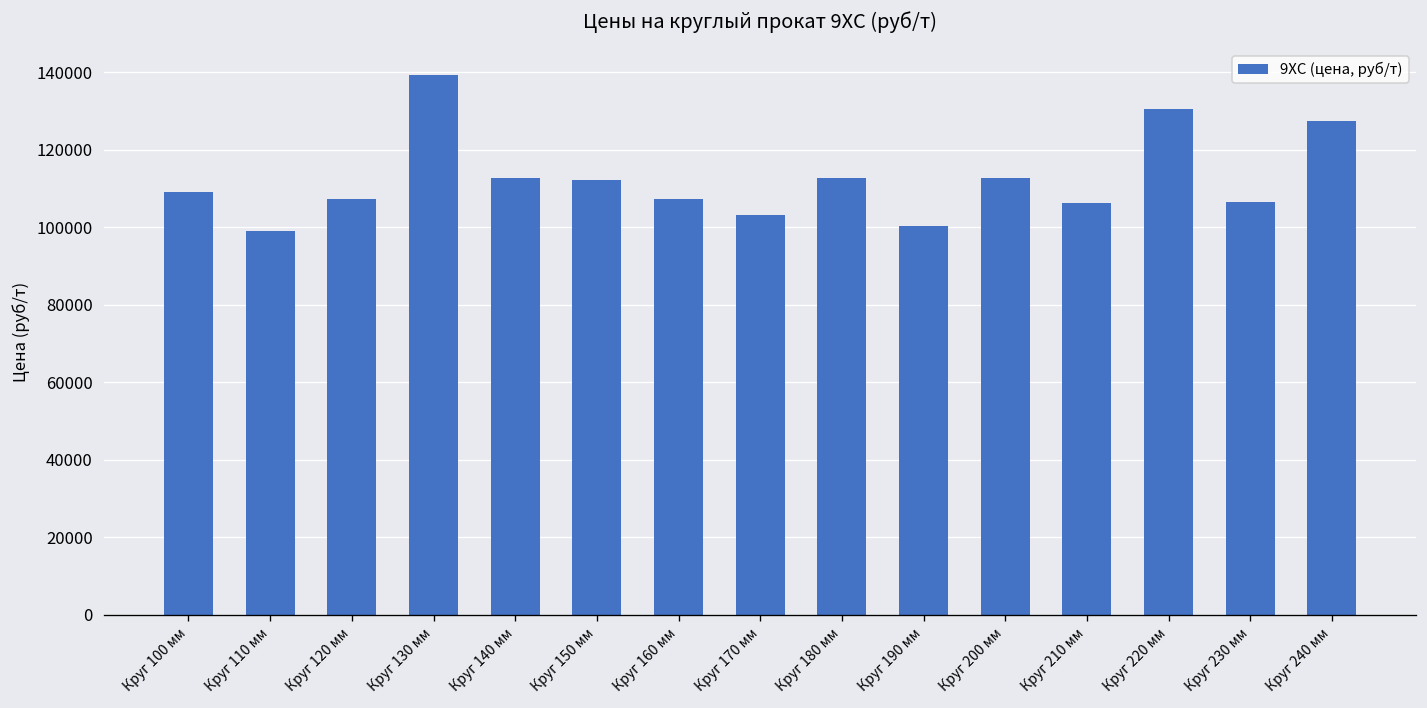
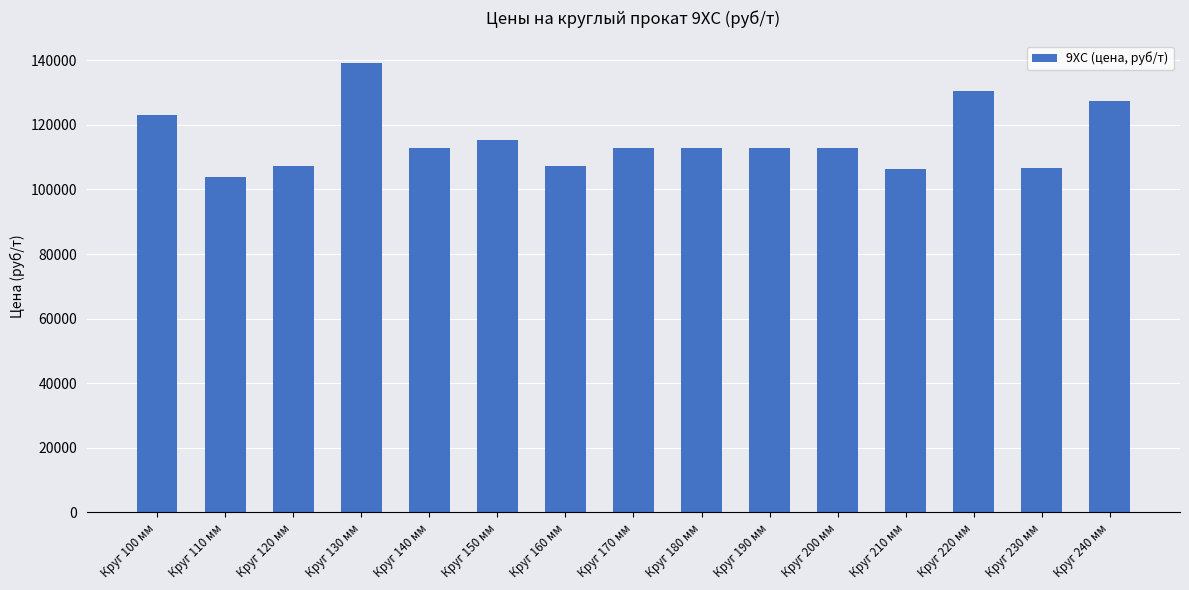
Круг 100 мм: 109000 -> 123000
Круг 110 мм: 99000 -> 104000
Круг 150 мм: 112000 -> 115000
Круг 170 мм: 103000 -> 113000
Круг 190 мм: 100000 -> 113000
